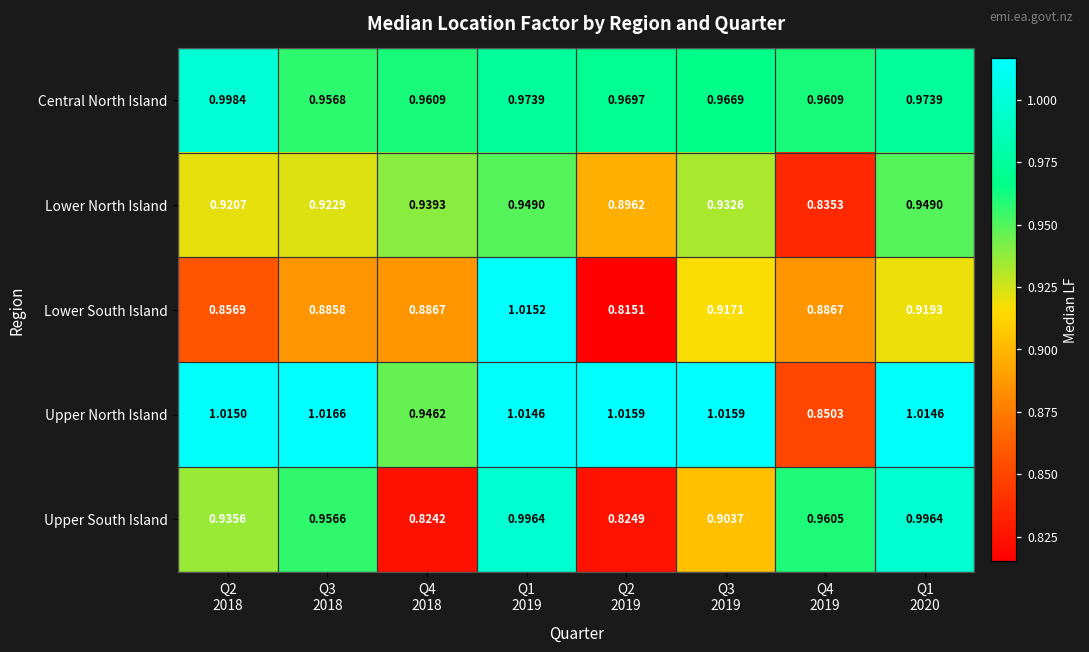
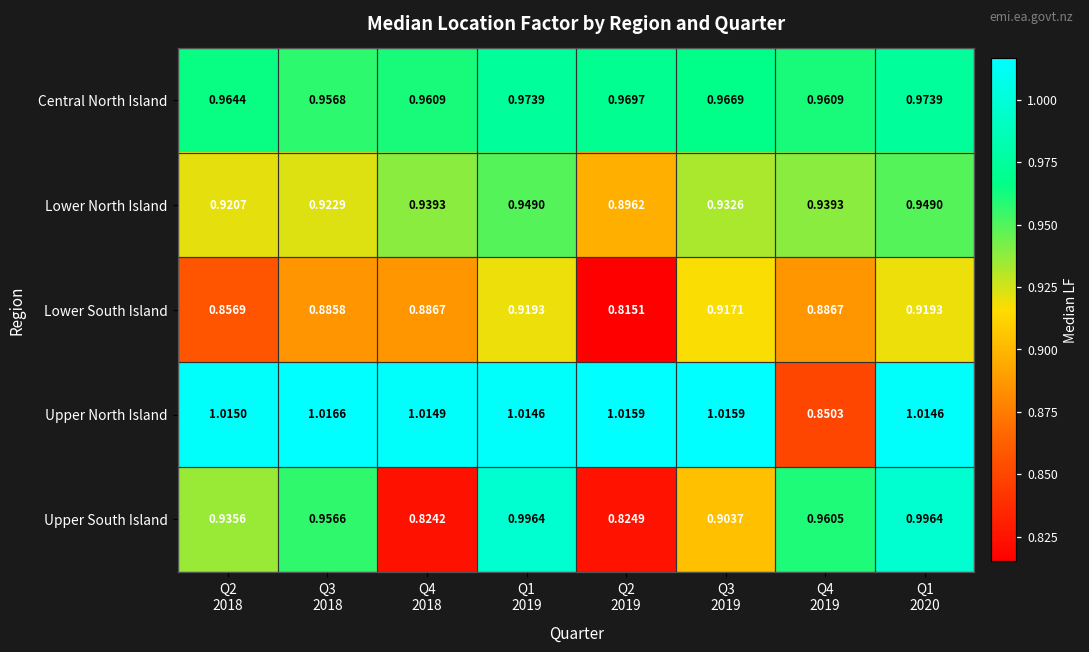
Central North Island, Q2 2018: 0.9984 -> 0.9644
Lower North Island, Q4 2019: 0.8353 -> 0.9393
Lower South Island, Q1 2019: 1.0152 -> 0.9193
Upper North Island, Q4 2018: 0.9462 -> 1.0149
